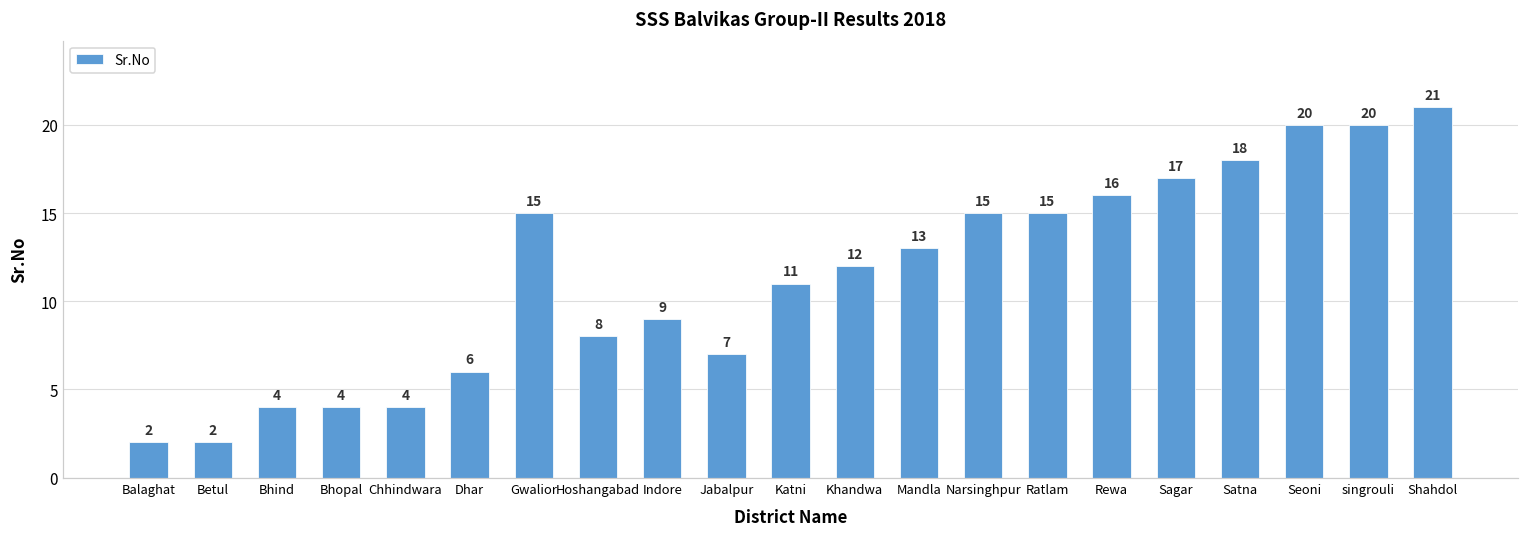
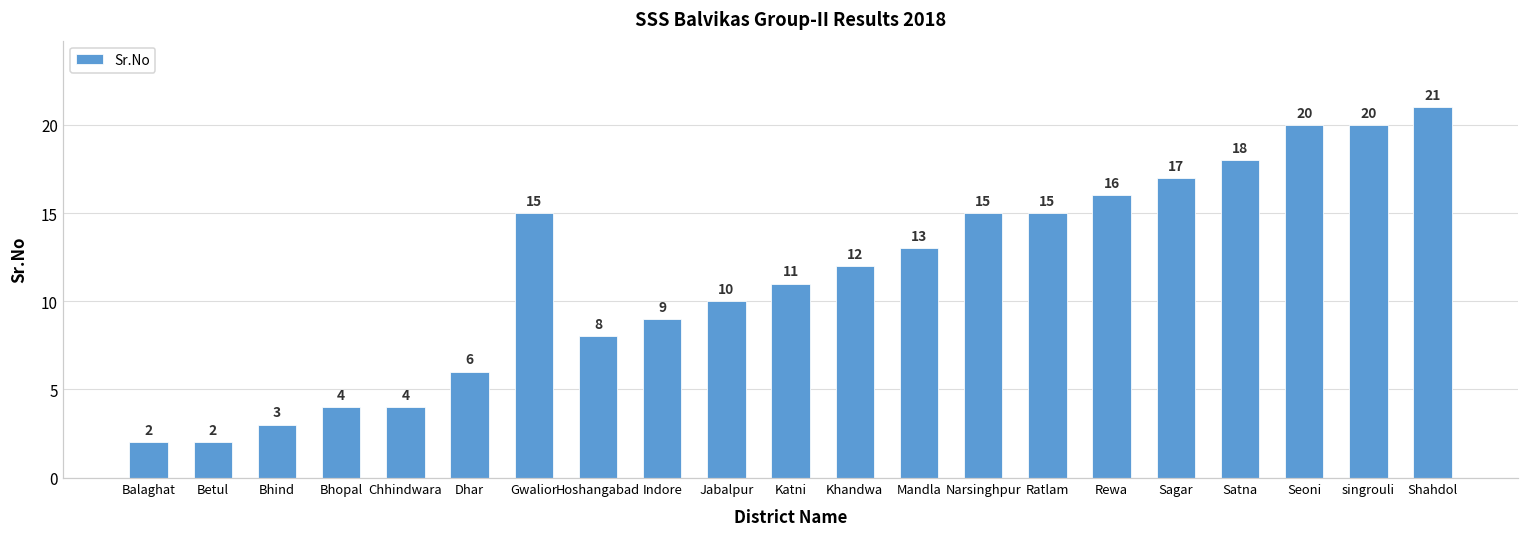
Bhind: 4 -> 3
Jabalpur: 7 -> 10
